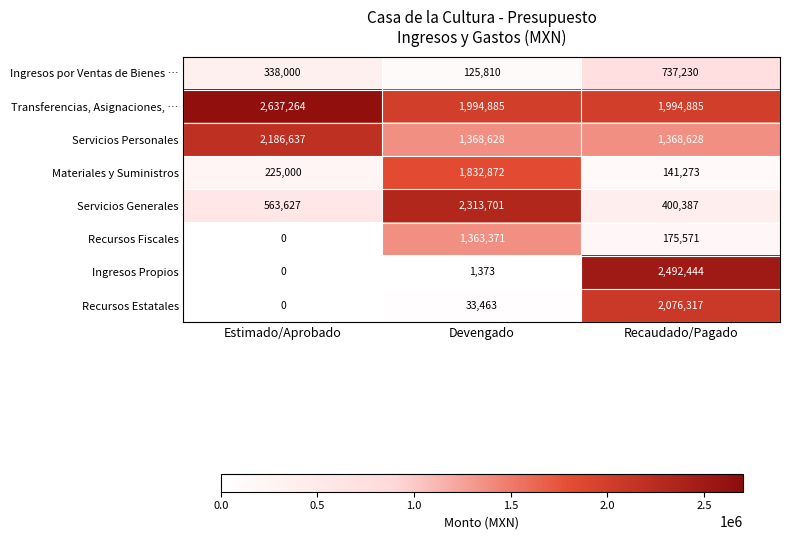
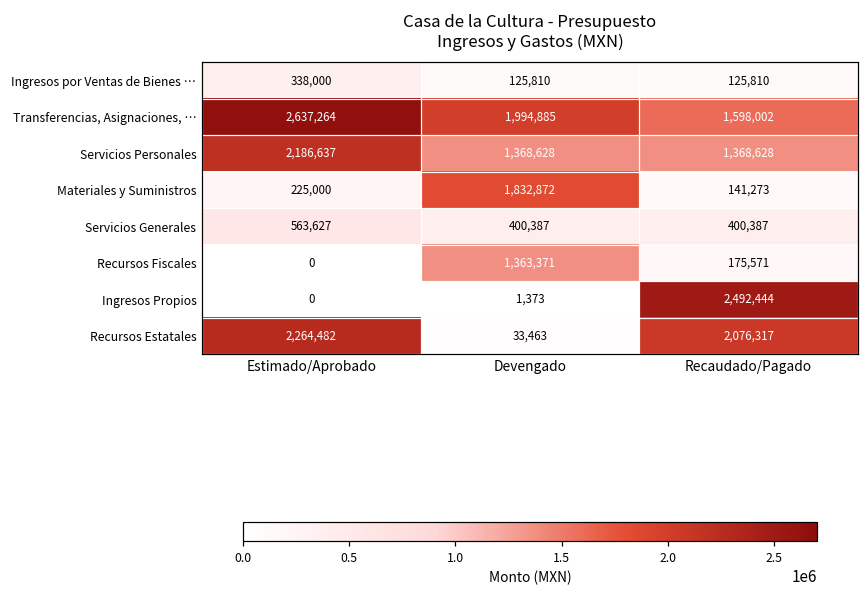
Ingresos por Ventas de Bienes …, Recaudado/Pagado: 737,230 -> 125,810
Transferencias, Asignaciones, …, Recaudado/Pagado: 1,994,885 -> 1,598,002
Servicios Generales, Devengado: 2,313,701 -> 400,387
Recursos Estatales, Estimado/Aprobado: 0 -> 2,264,482
